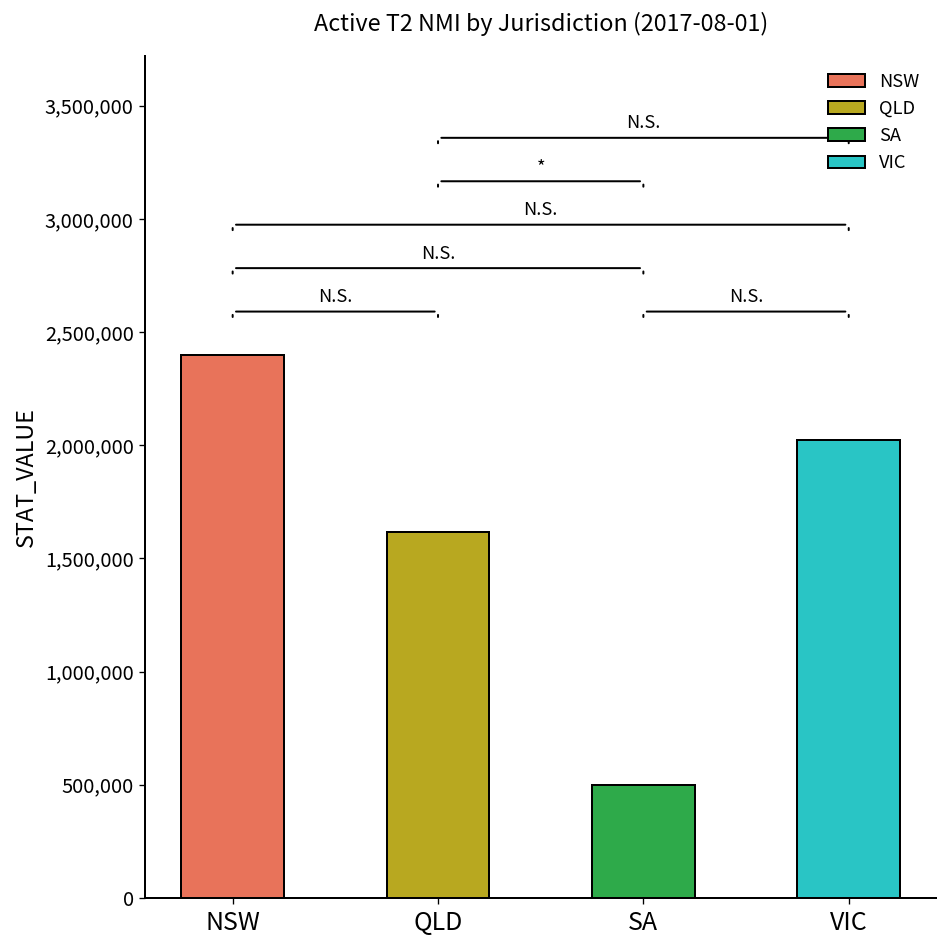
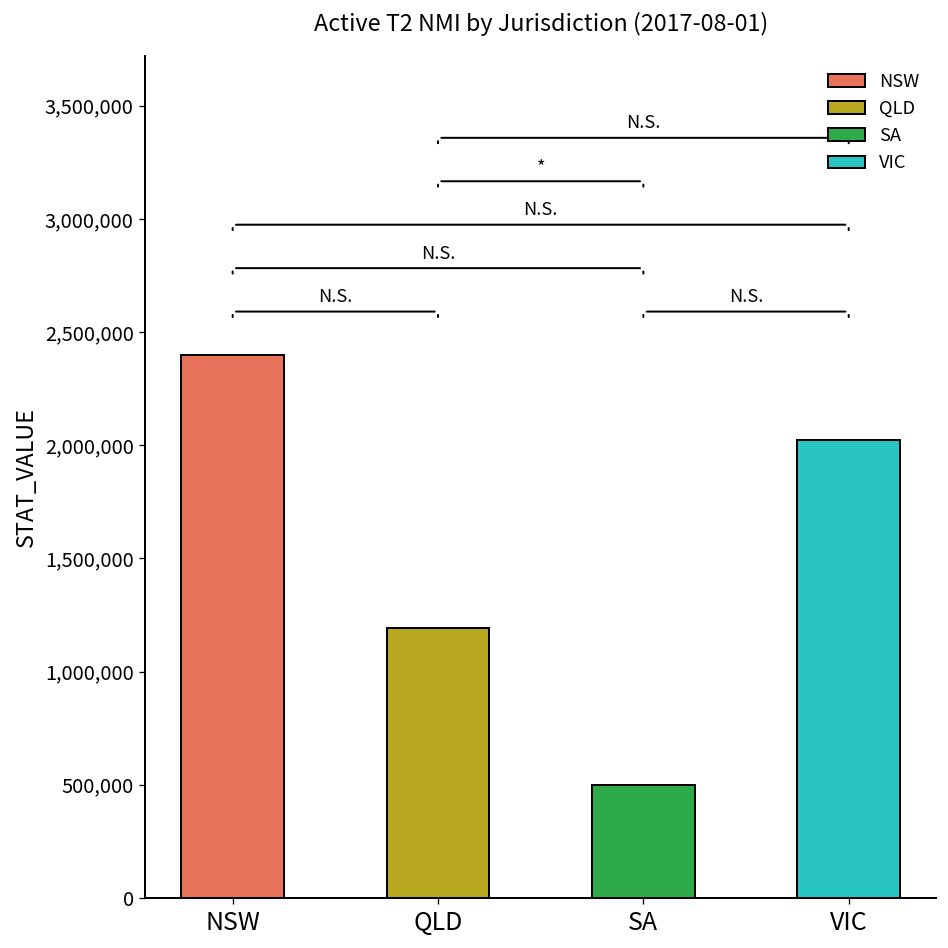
QLD: 1,620,000 -> 1,190,000
